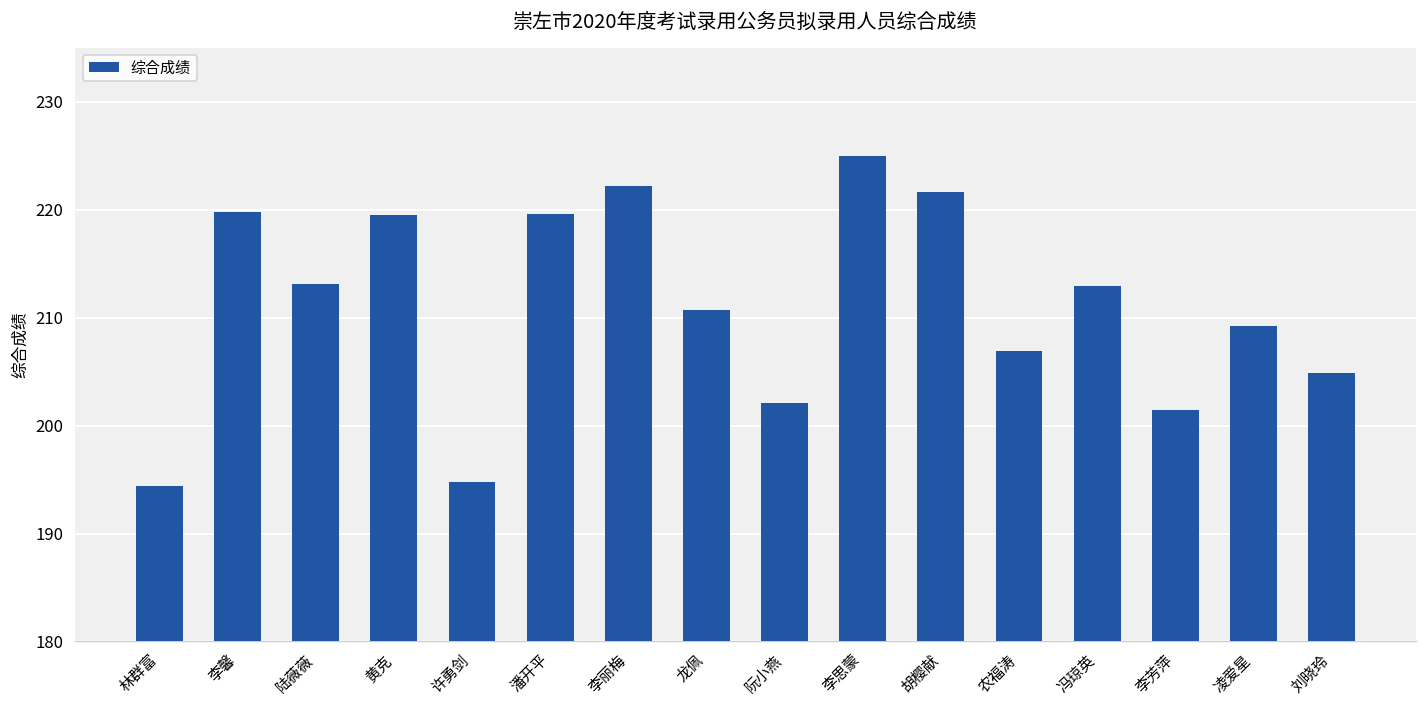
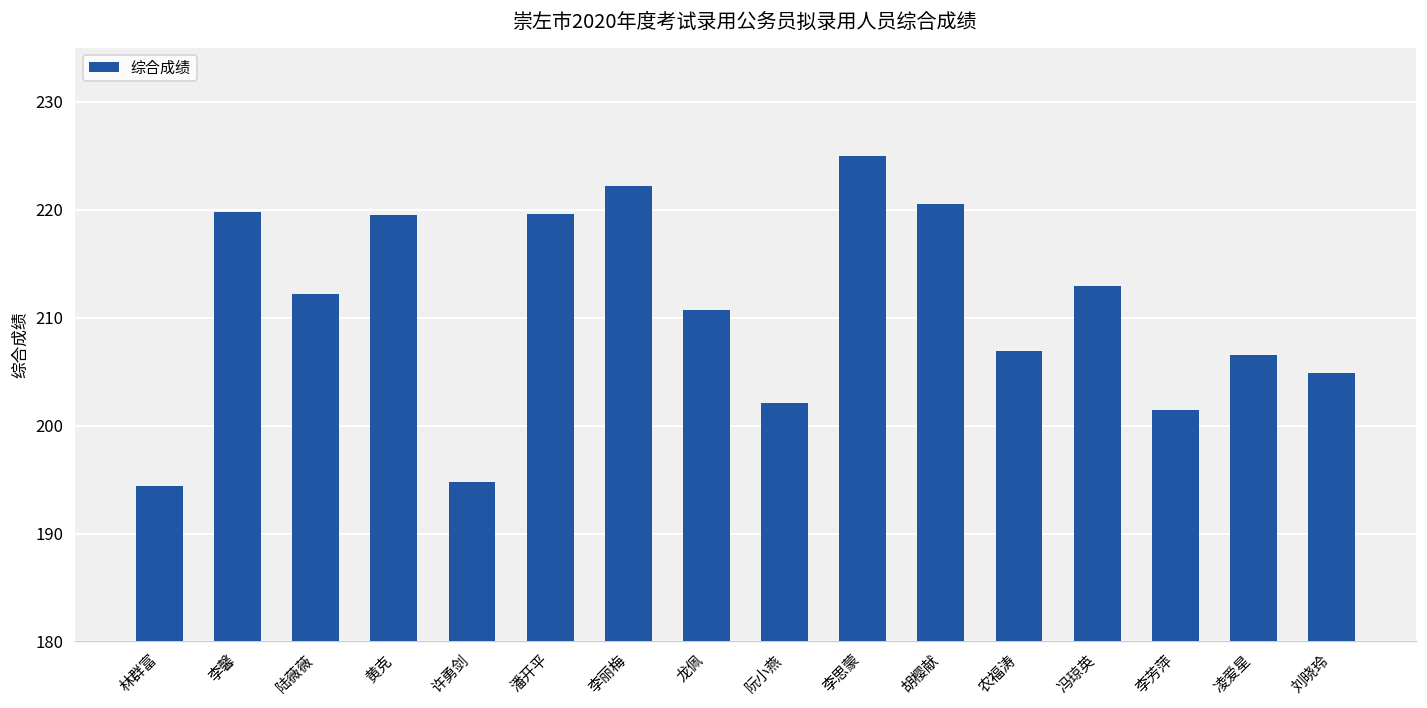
陆薇薇: 213 -> 212
胡樱献: 222 -> 221
凌爱星: 209 -> 207
